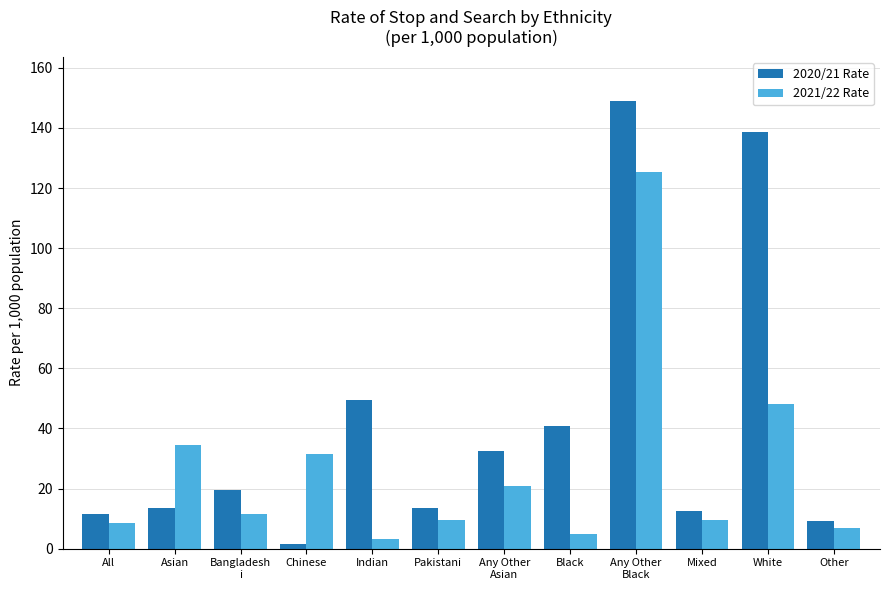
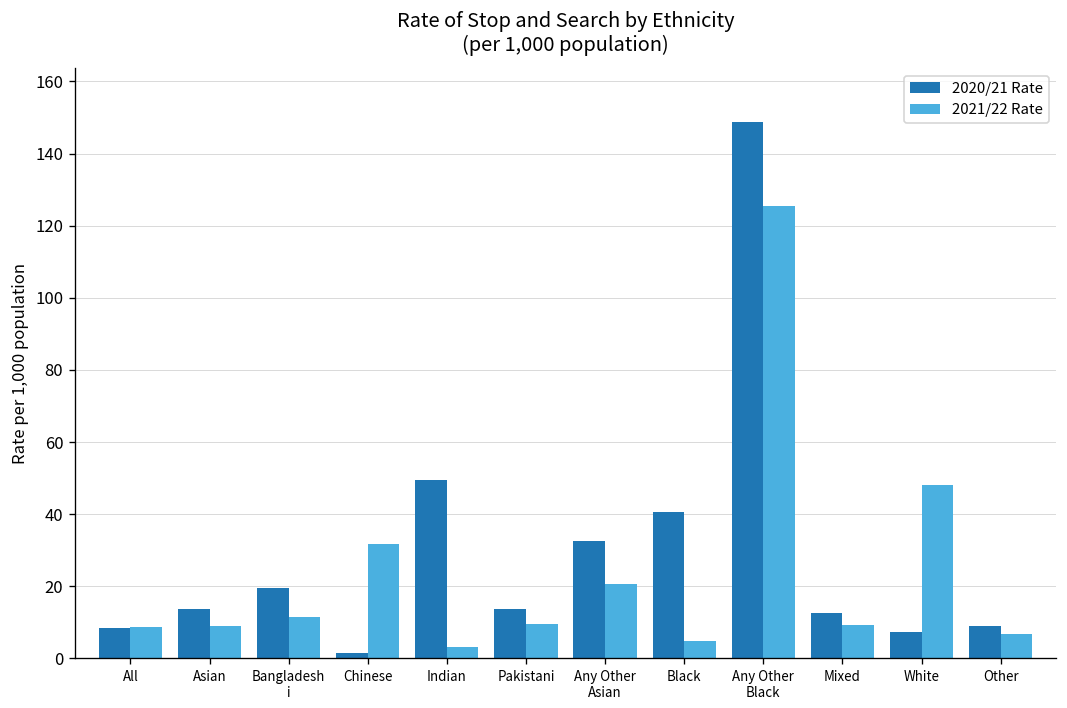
2020/21 Rate, All: 12 -> 9
2021/22 Rate, Asian: 34 -> 9
2020/21 Rate, White: 139 -> 7
